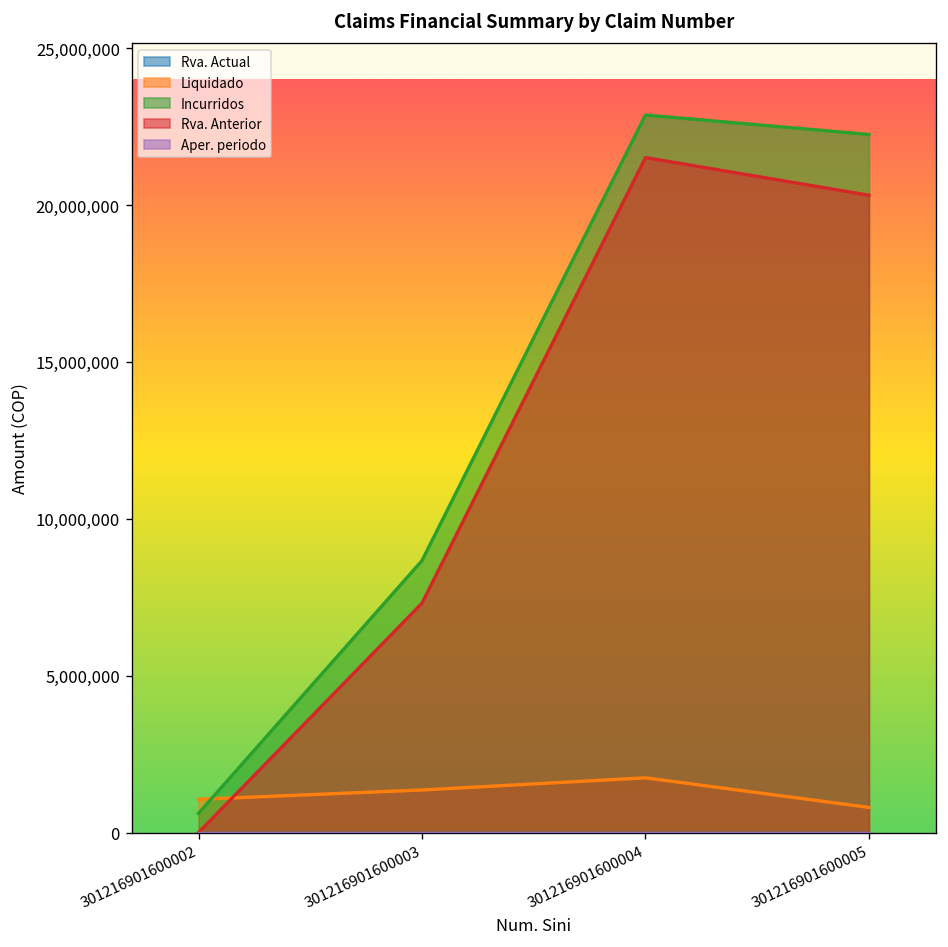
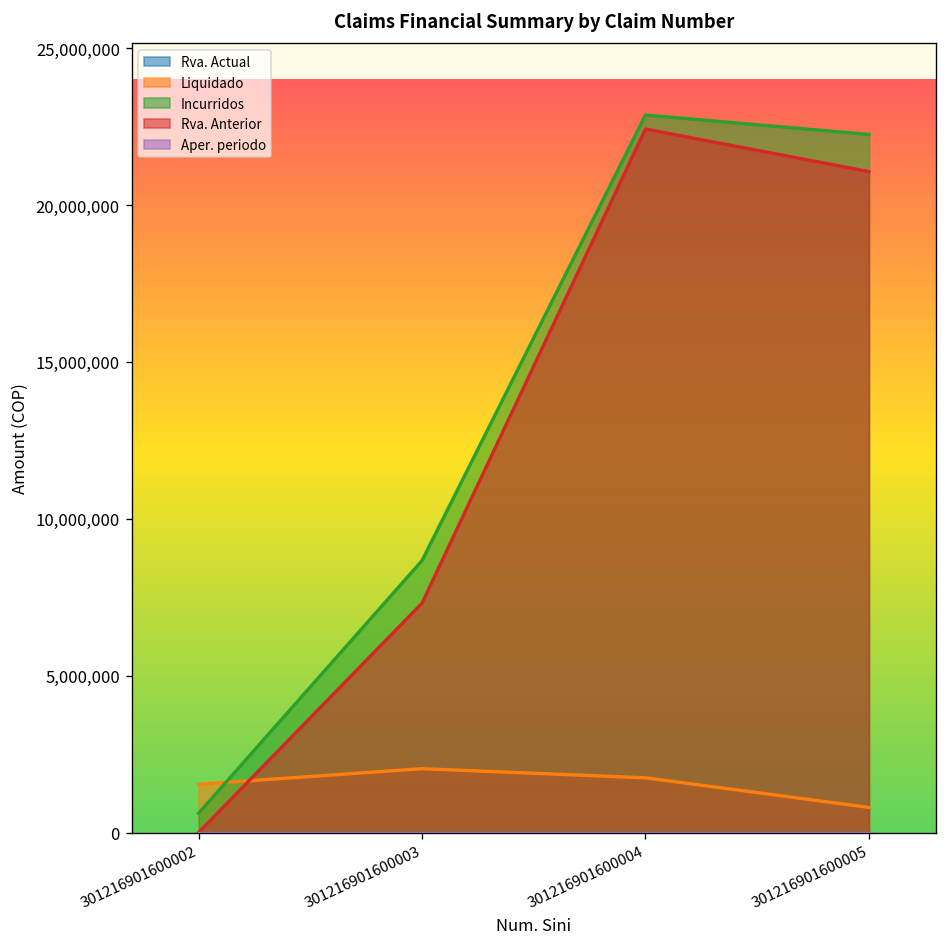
Liquidado, 301216901600002: 1,100,000 -> 1,500,000
Liquidado, 301216901600003: 1,400,000 -> 2,000,000
Rva. Anterior, 301216901600004: 21,500,000 -> 22,400,000
Rva. Anterior, 301216901600005: 20,300,000 -> 21,100,000
